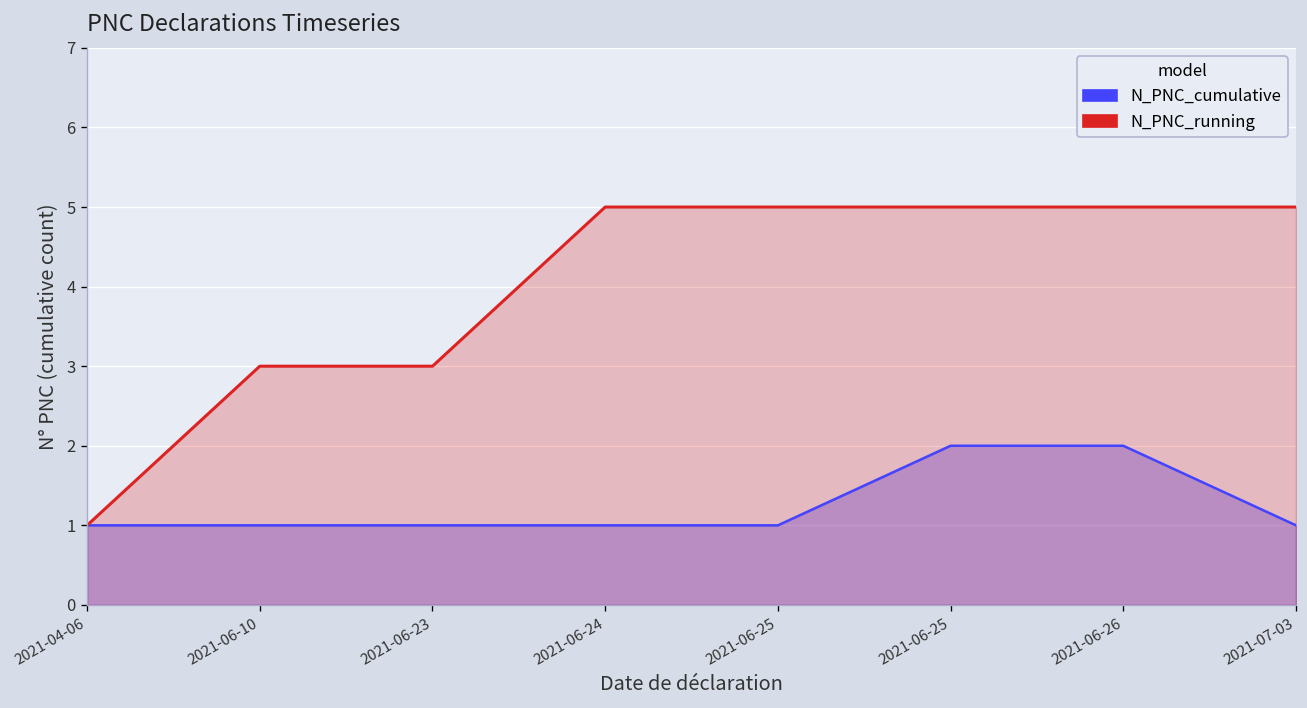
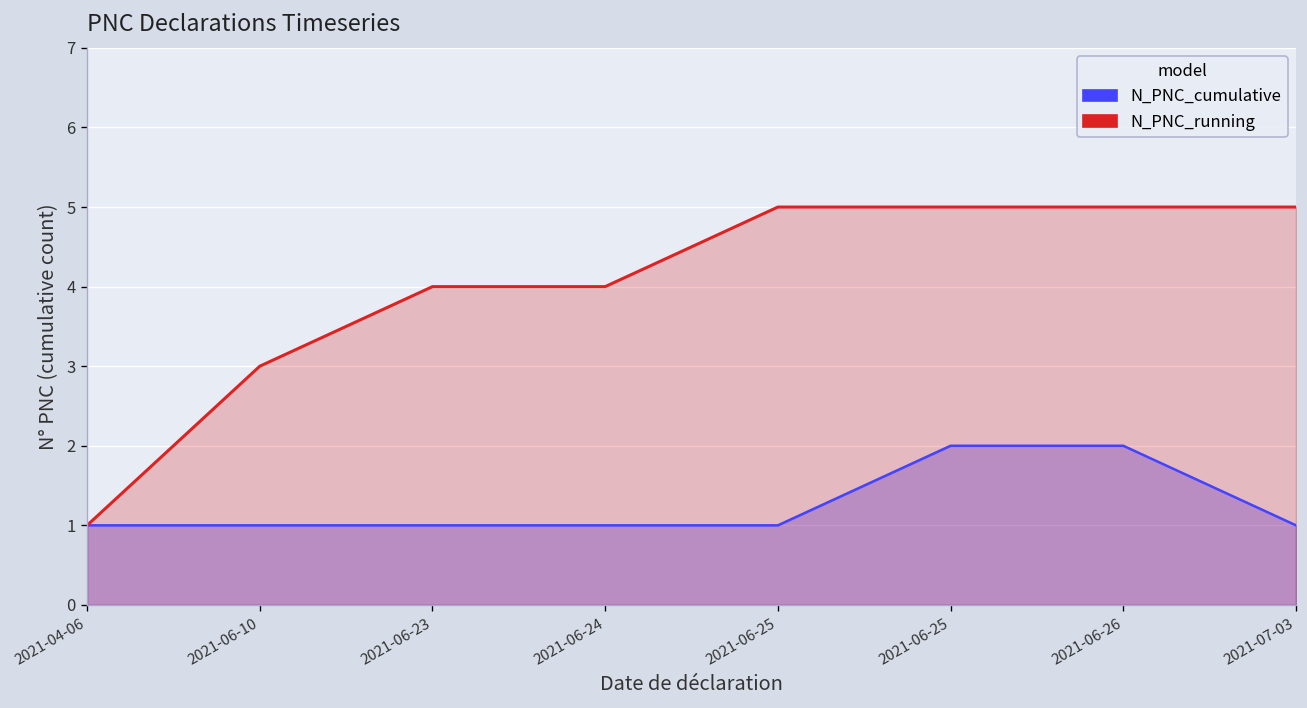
N_PNC_running, 2021-06-23: 3 -> 4
N_PNC_running, 2021-06-24: 5 -> 4
